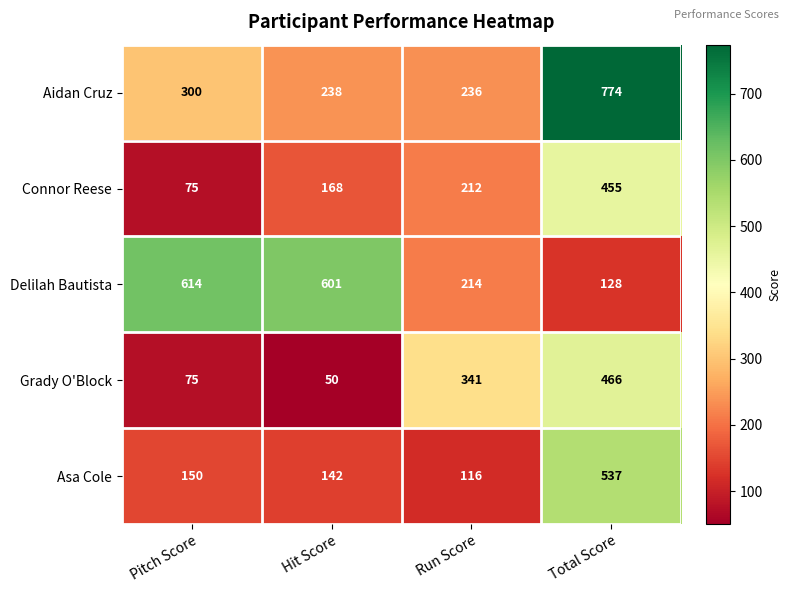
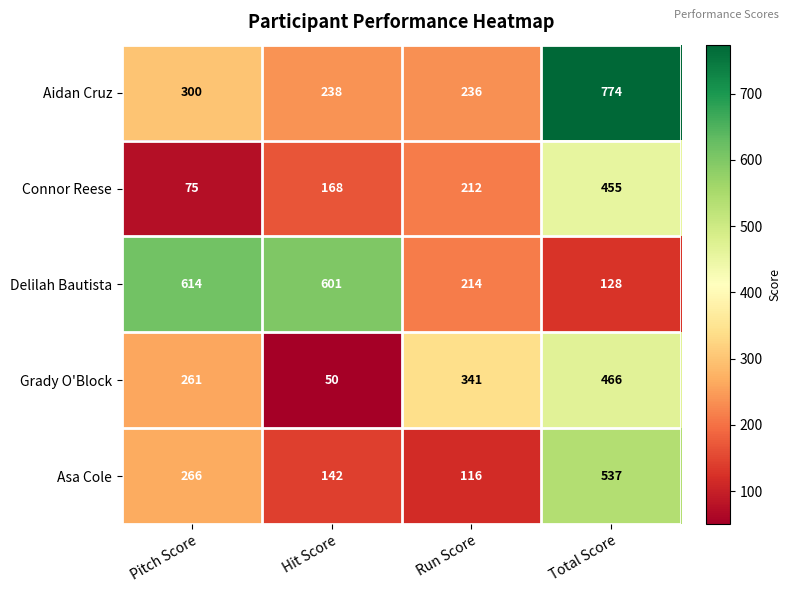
Grady O'Block, Pitch Score: 75 -> 261
Asa Cole, Pitch Score: 150 -> 266
